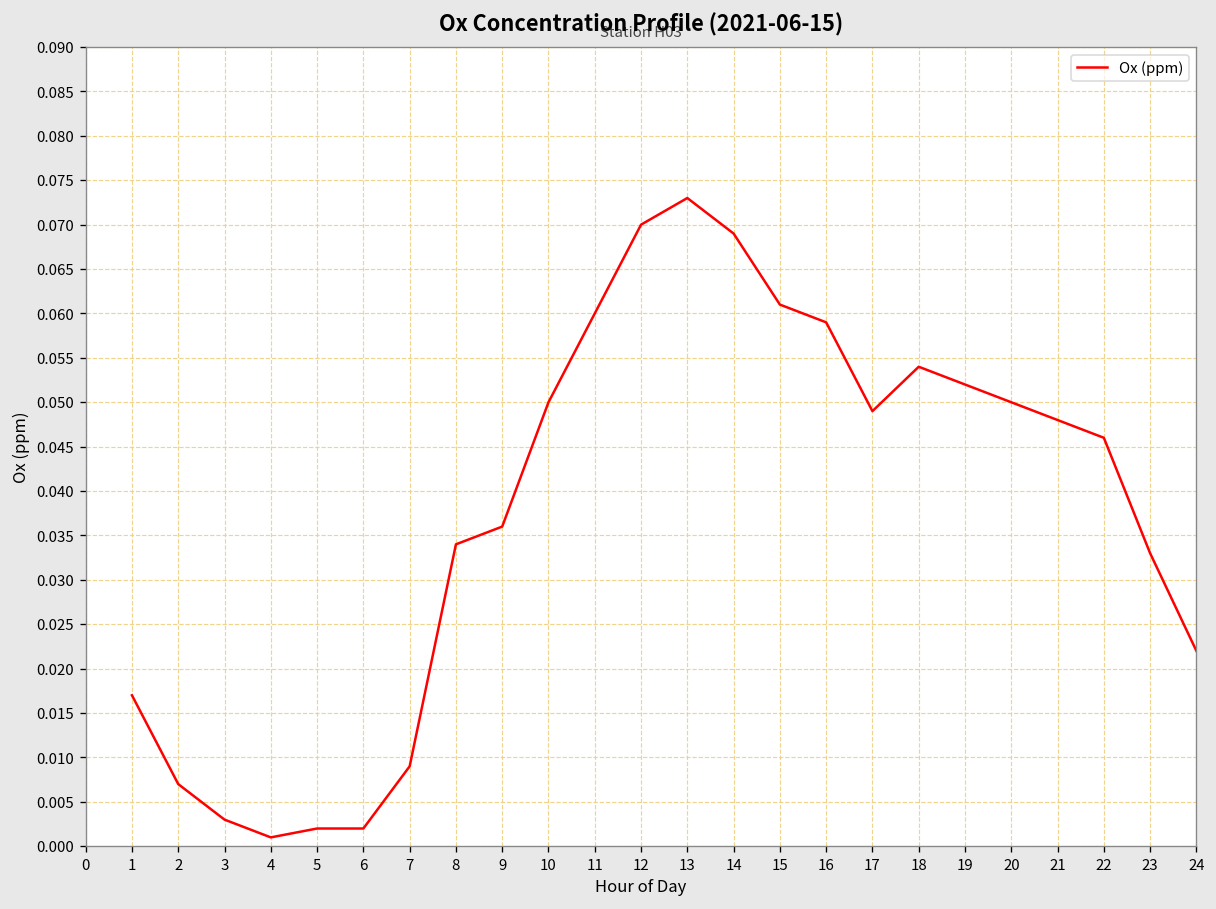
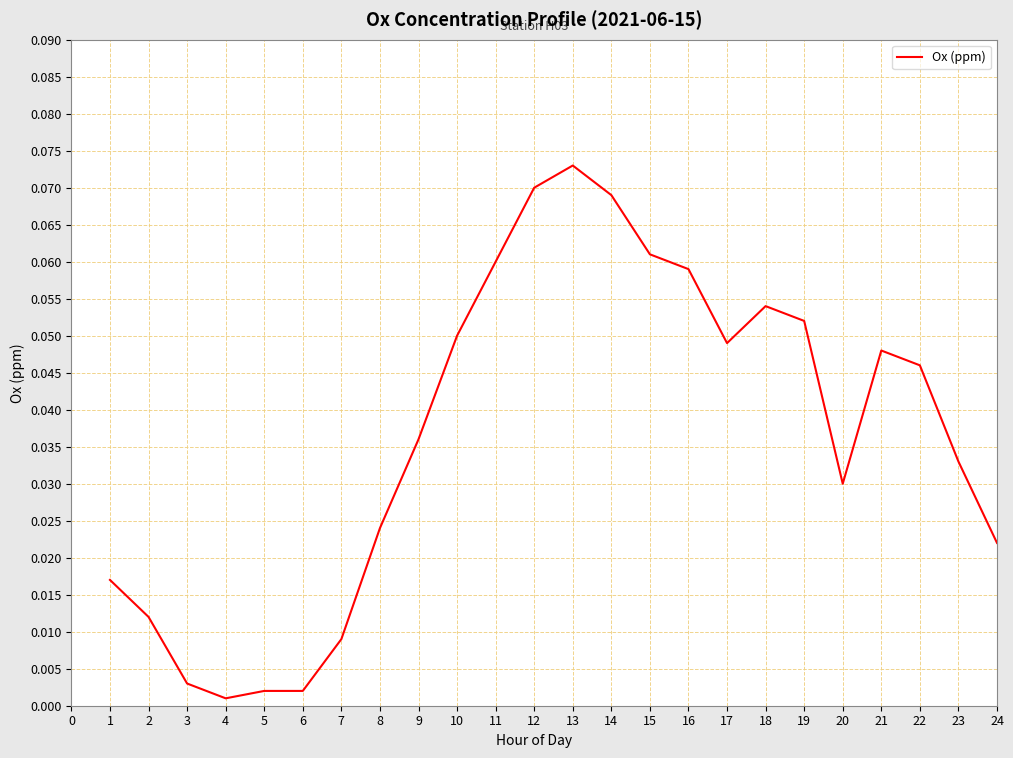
2: 0.007 -> 0.012
8: 0.034 -> 0.024
20: 0.05 -> 0.03
